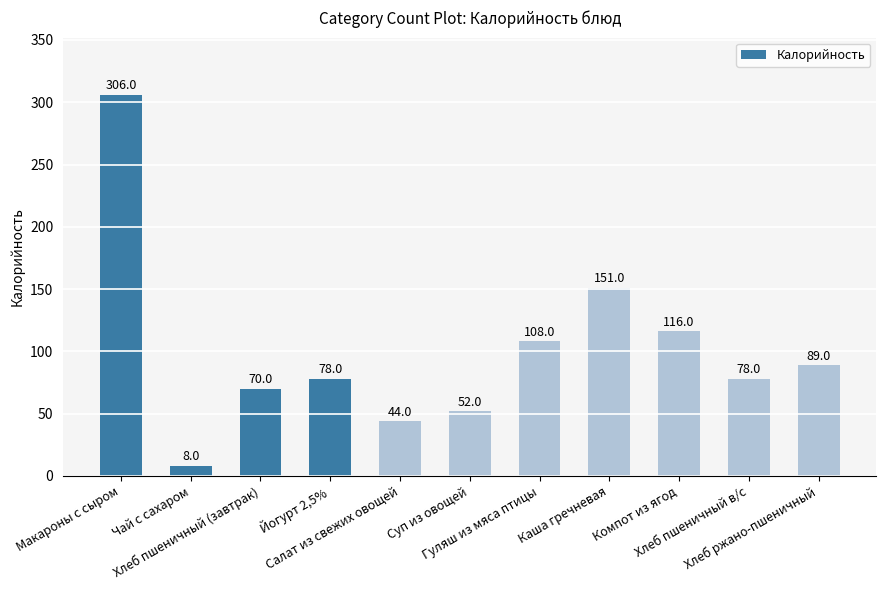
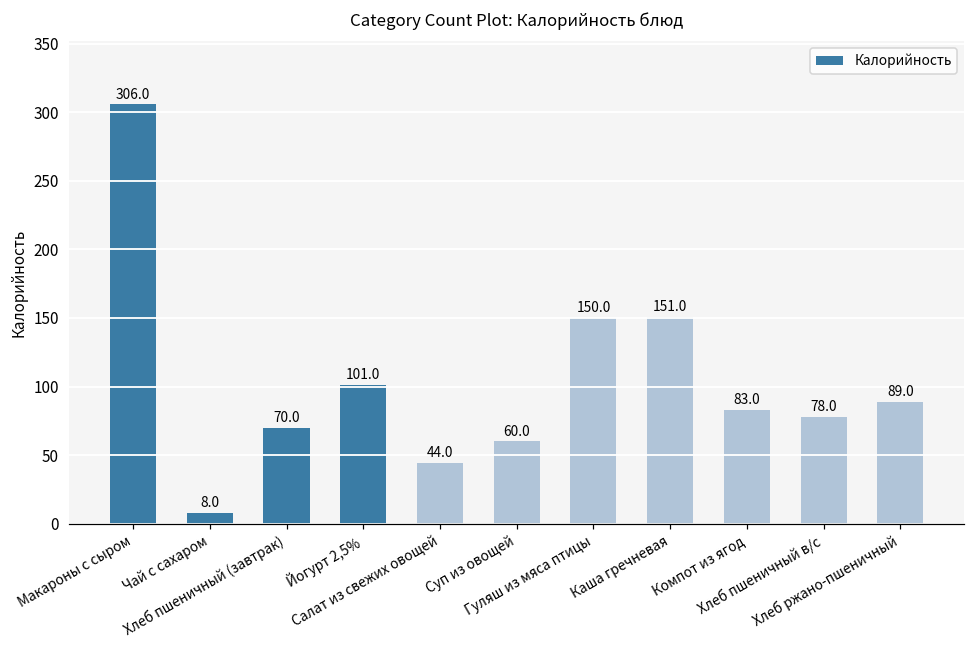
Йогурт 2,5%: 78.0 -> 101.0
Суп из овощей: 52.0 -> 60.0
Гуляш из мяса птицы: 108.0 -> 150.0
Компот из ягод: 116.0 -> 83.0
